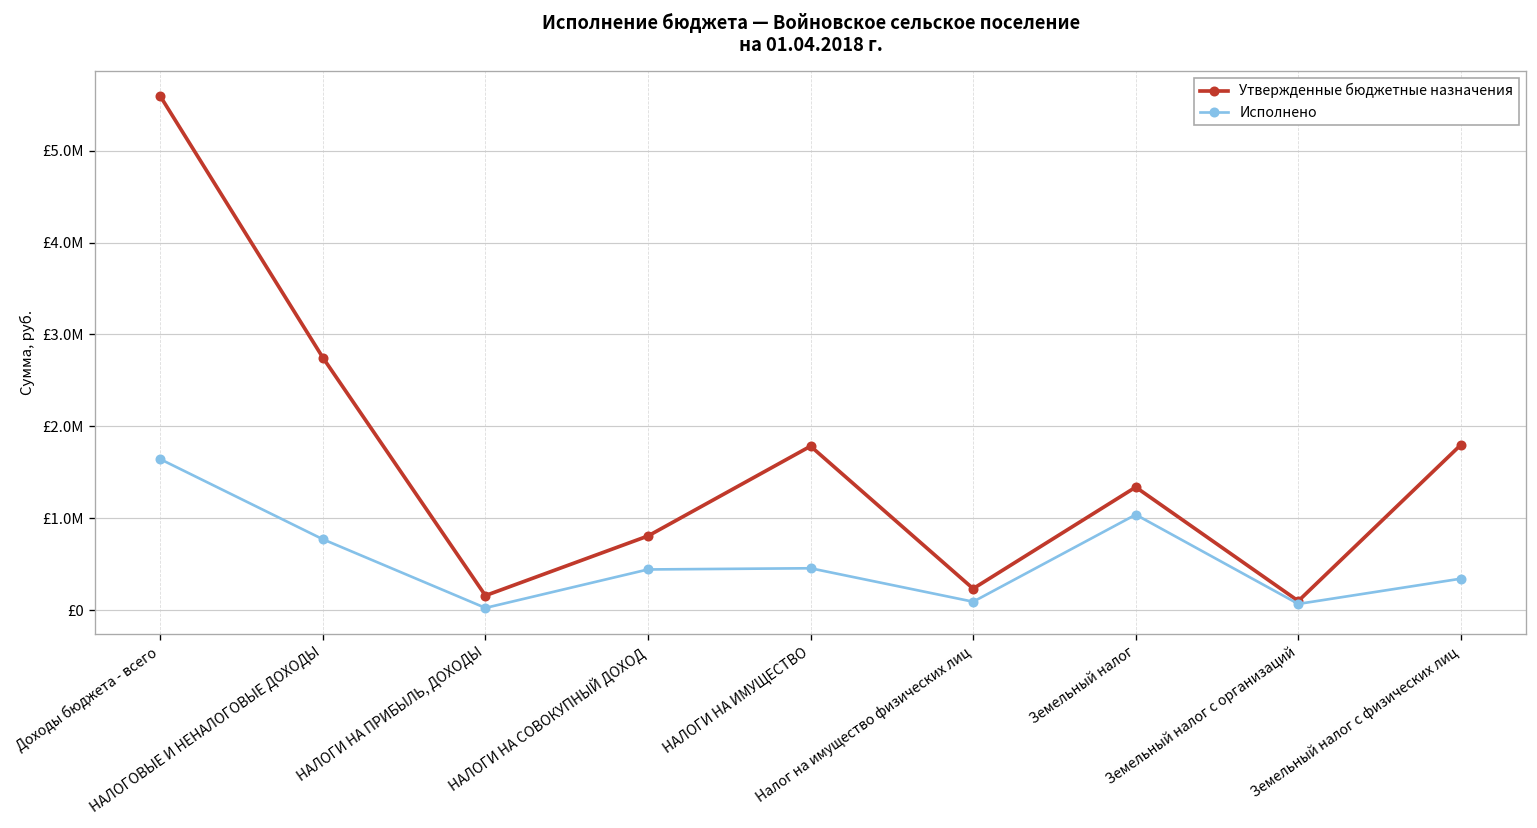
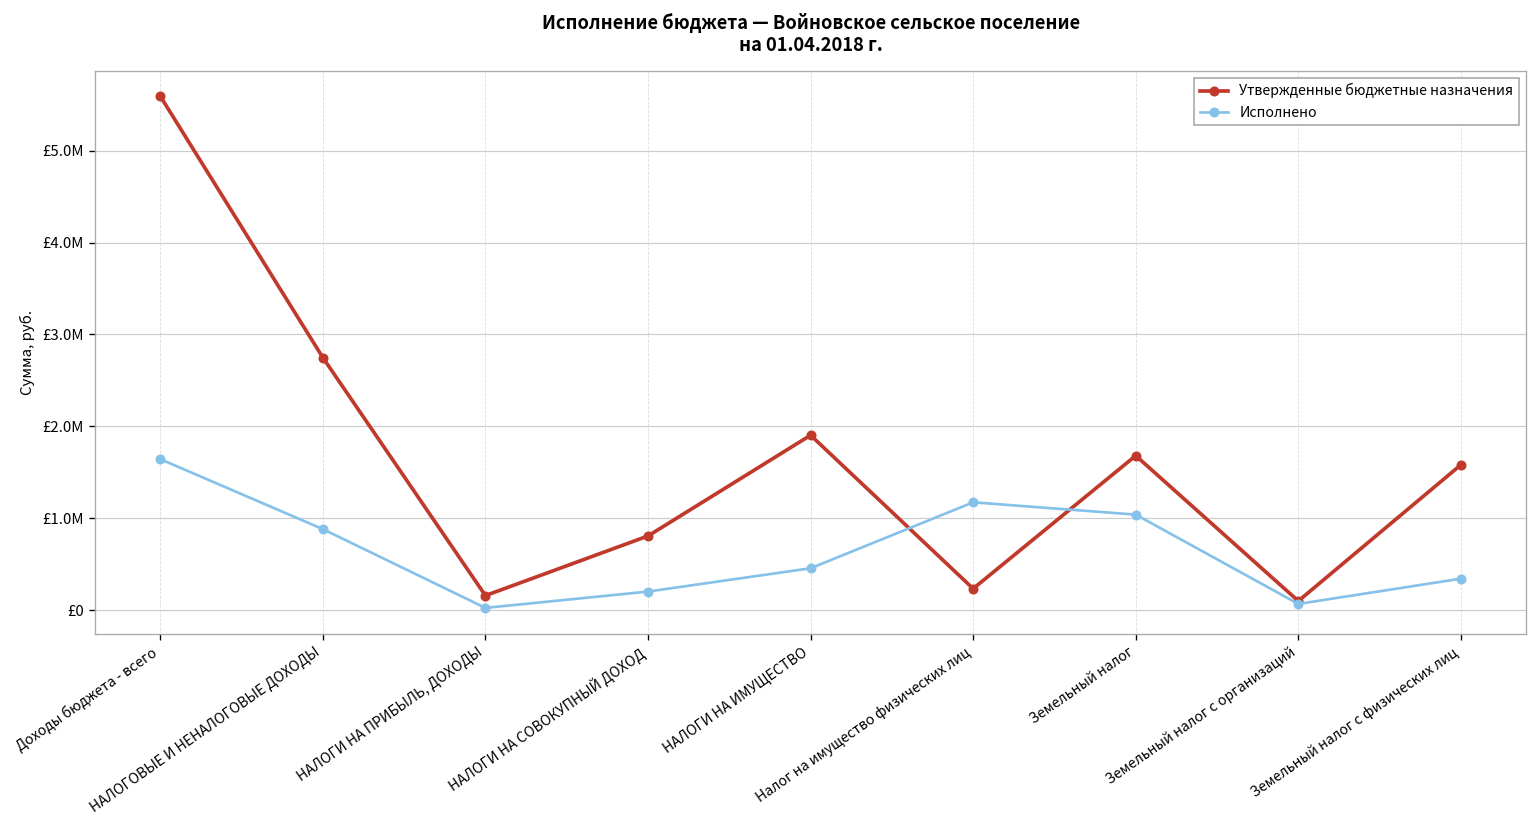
Исполнено, НАЛОГОВЫЕ И НЕНАЛОГОВЫЕ ДОХОДЫ: £800000 -> £900000
Исполнено, НАЛОГИ НА СОВОКУПНЫЙ ДОХОД: £400000 -> £200000
Утвержденные бюджетные назначения, НАЛОГИ НА ИМУЩЕСТВО: £1800000 -> £1900000
Исполнено, Налог на имущество физических лиц: £100000 -> £1200000
Утвержденные бюджетные назначения, Земельный налог: £1300000 -> £1700000
Утвержденные бюджетные назначения, Земельный налог с физических лиц: £1800000 -> £1600000
